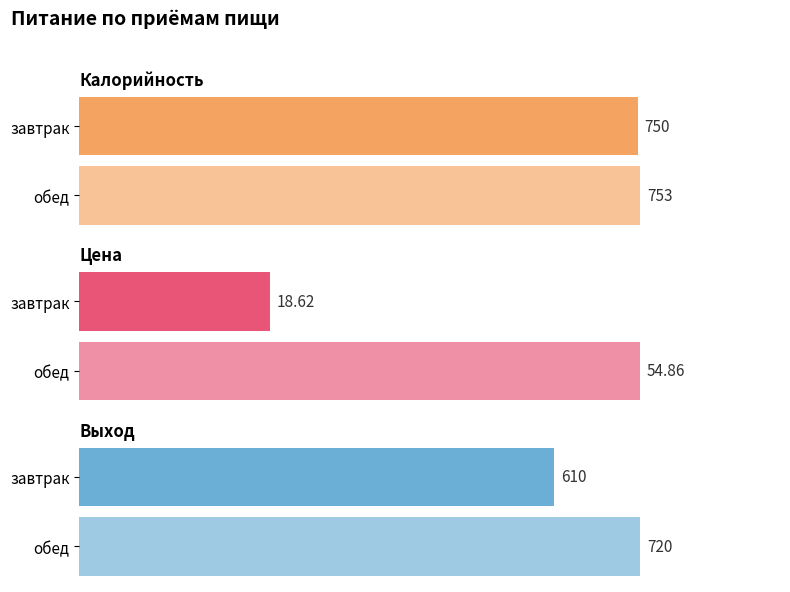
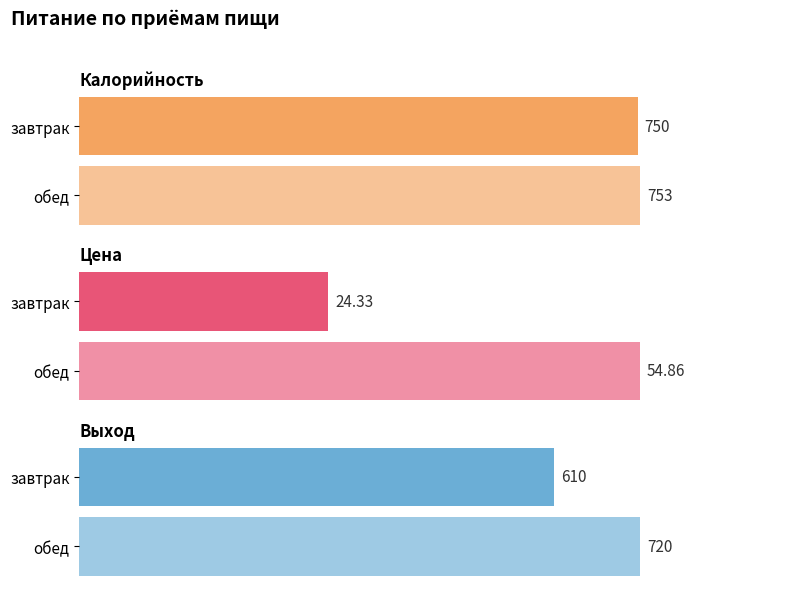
Цена, завтрак: 18.62 -> 24.33
